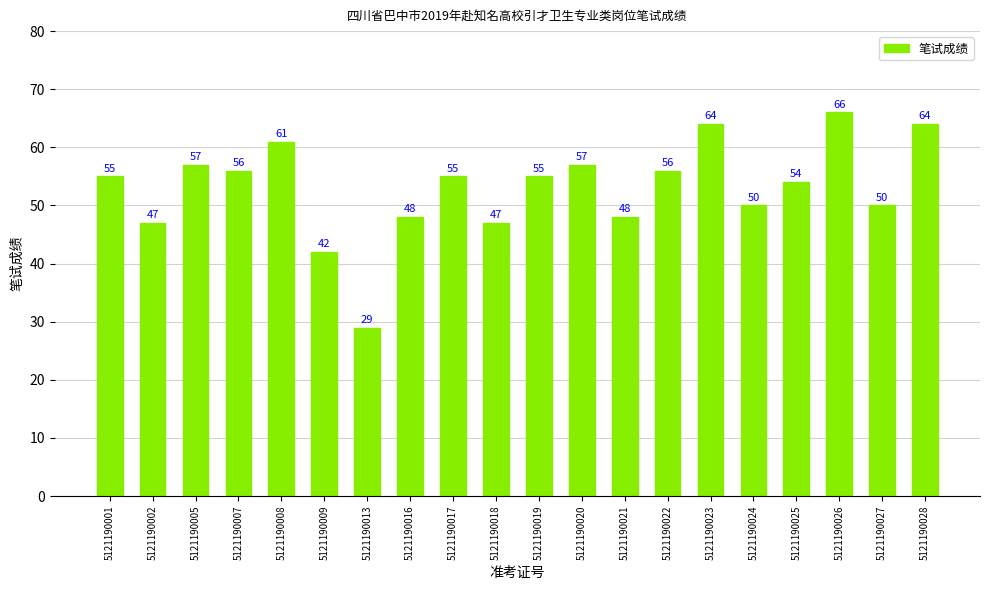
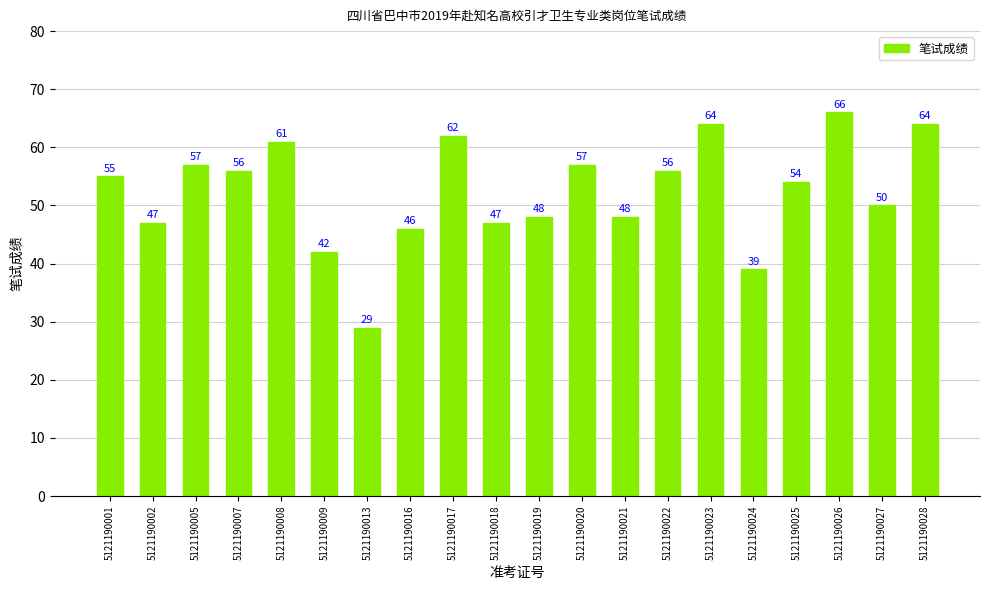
5121190016: 48 -> 46
5121190017: 55 -> 62
5121190019: 55 -> 48
5121190024: 50 -> 39
